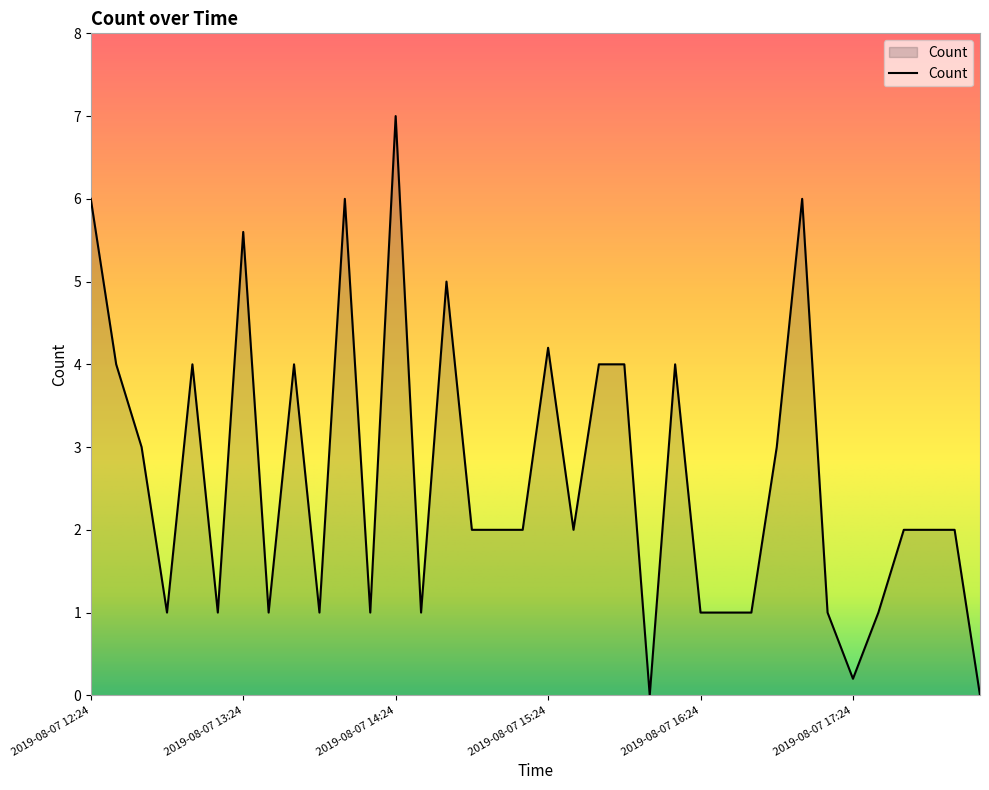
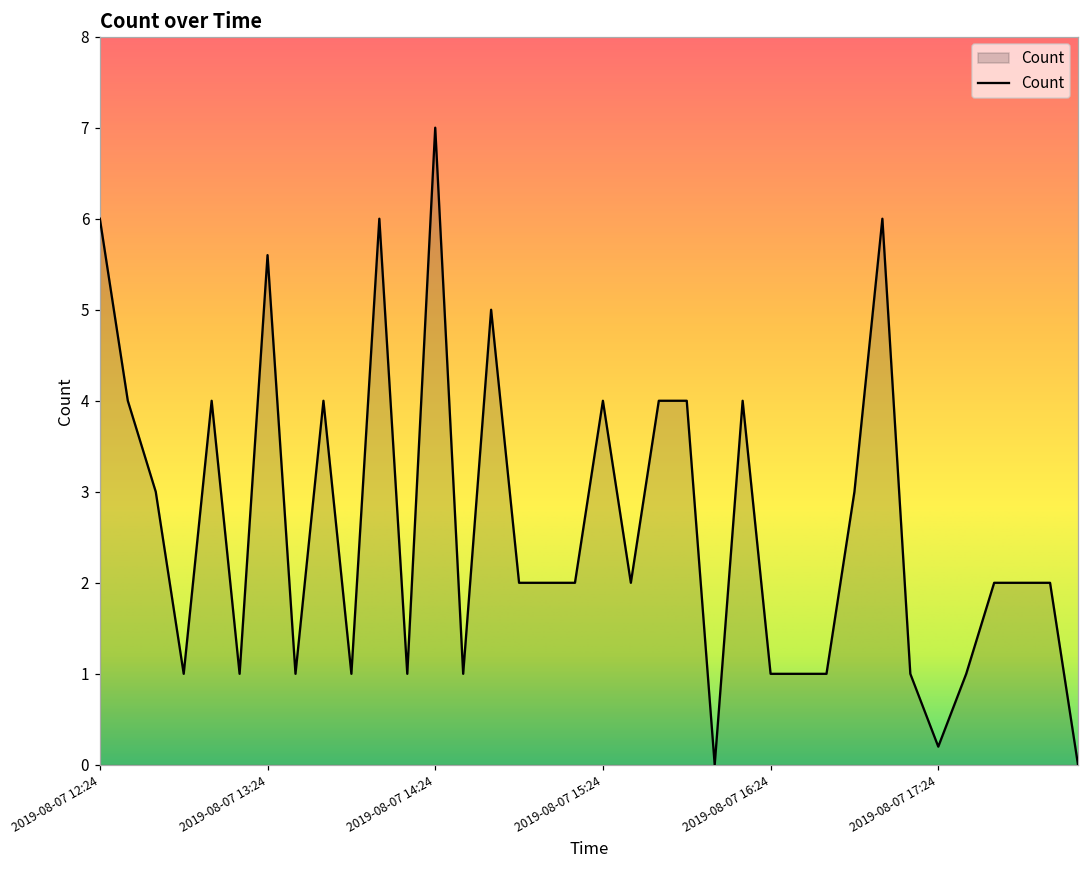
2019-08-07 15:24: 4.2 -> 4.0
